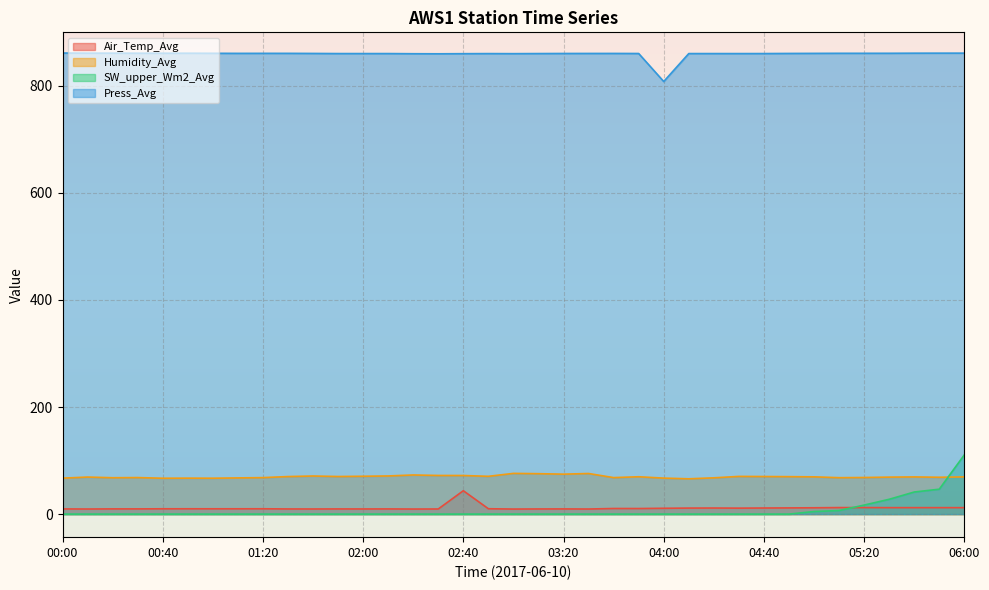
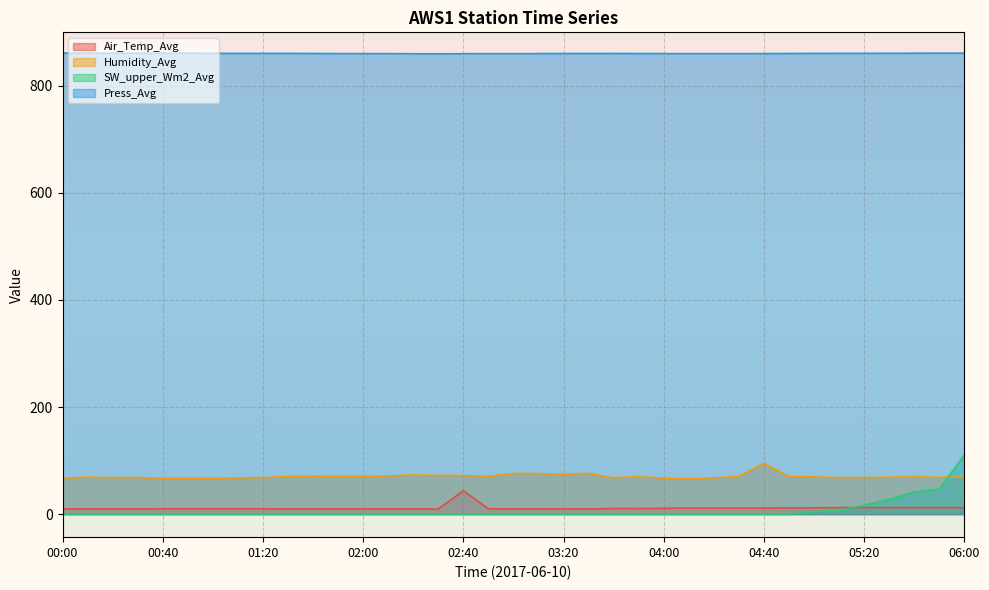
Press_Avg, 04:00: 810 -> 860
Humidity_Avg, 04:40: 70 -> 100
